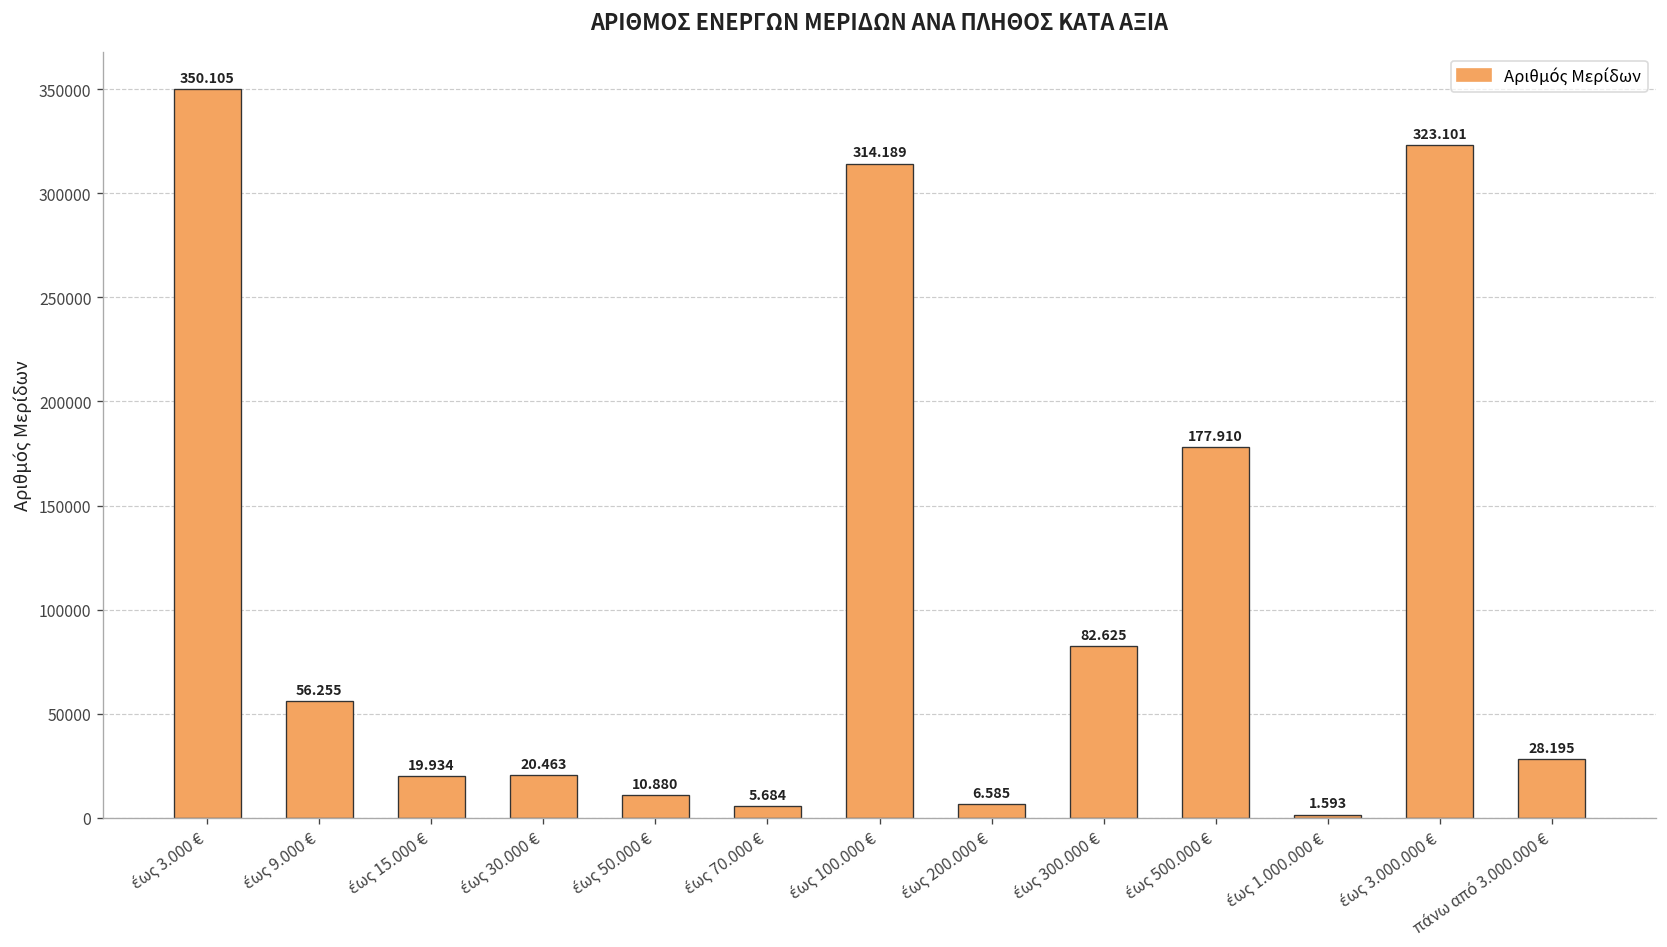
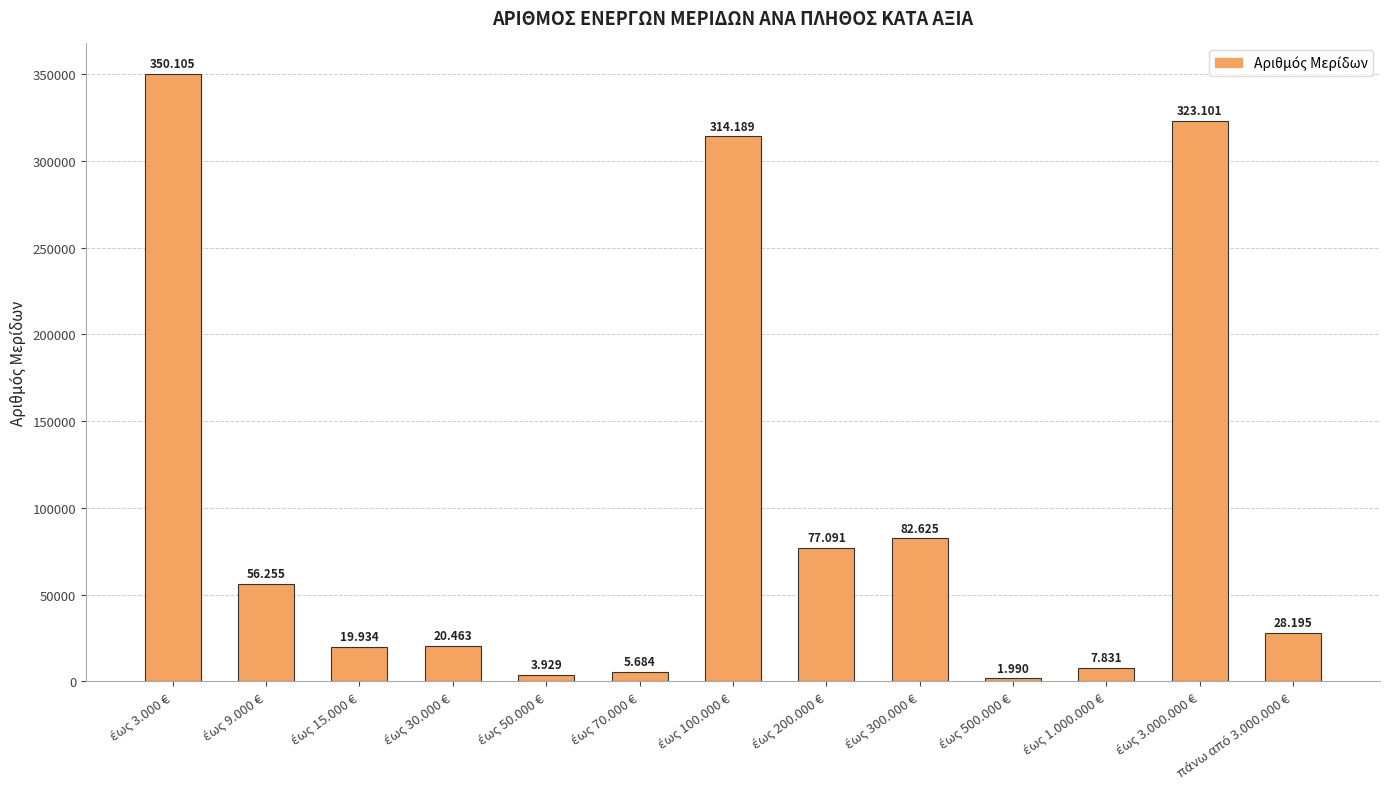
έως 50.000 €: 10.880 -> 3.929
έως 200.000 €: 6.585 -> 77.091
έως 500.000 €: 177.910 -> 1.990
έως 1.000.000 €: 1.593 -> 7.831
